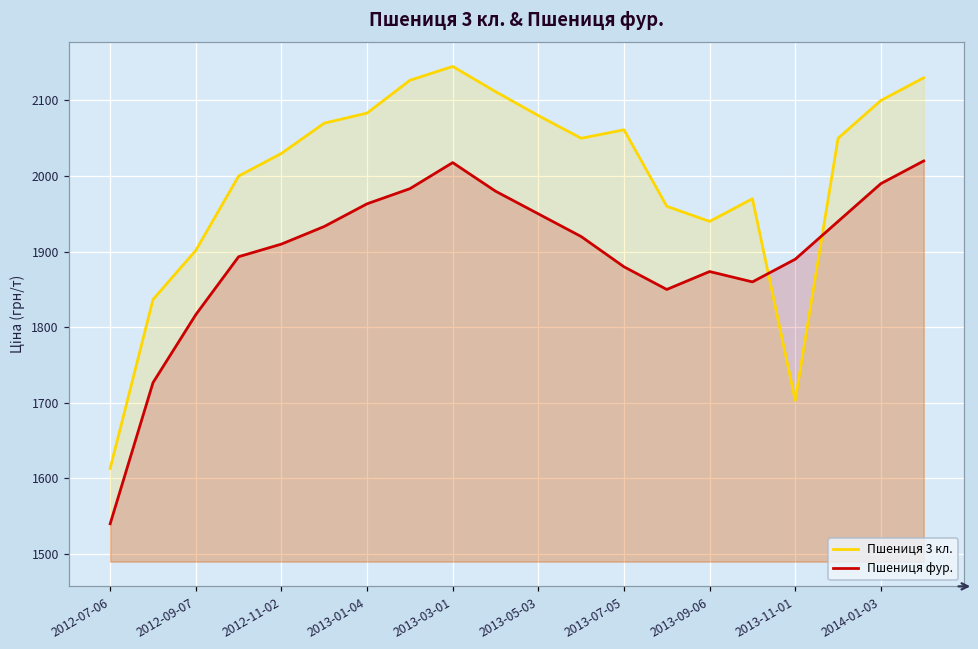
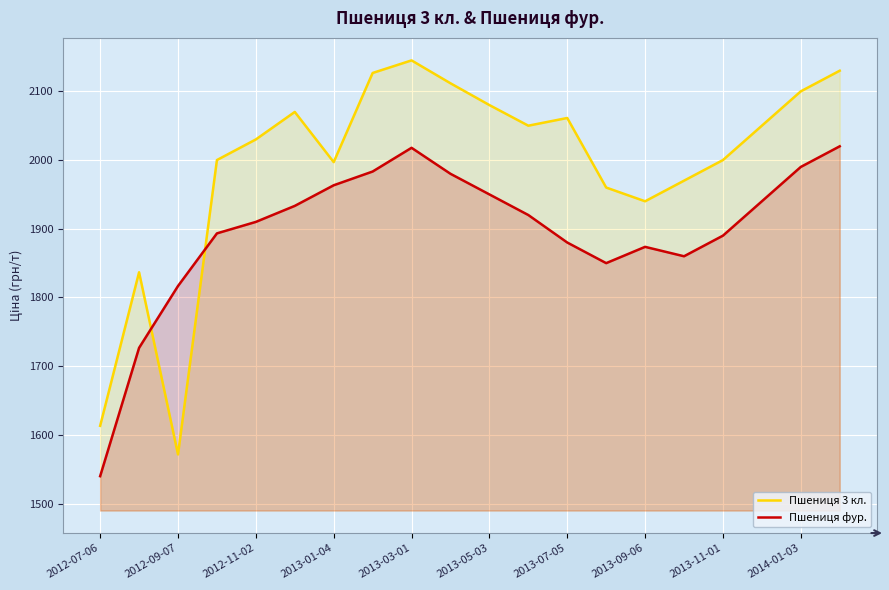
Пшениця 3 кл., 2012-09-07: 1900 -> 1570
Пшениця 3 кл., 2013-01-04: 2080 -> 2000
Пшениця 3 кл., 2013-11-01: 1700 -> 2000
